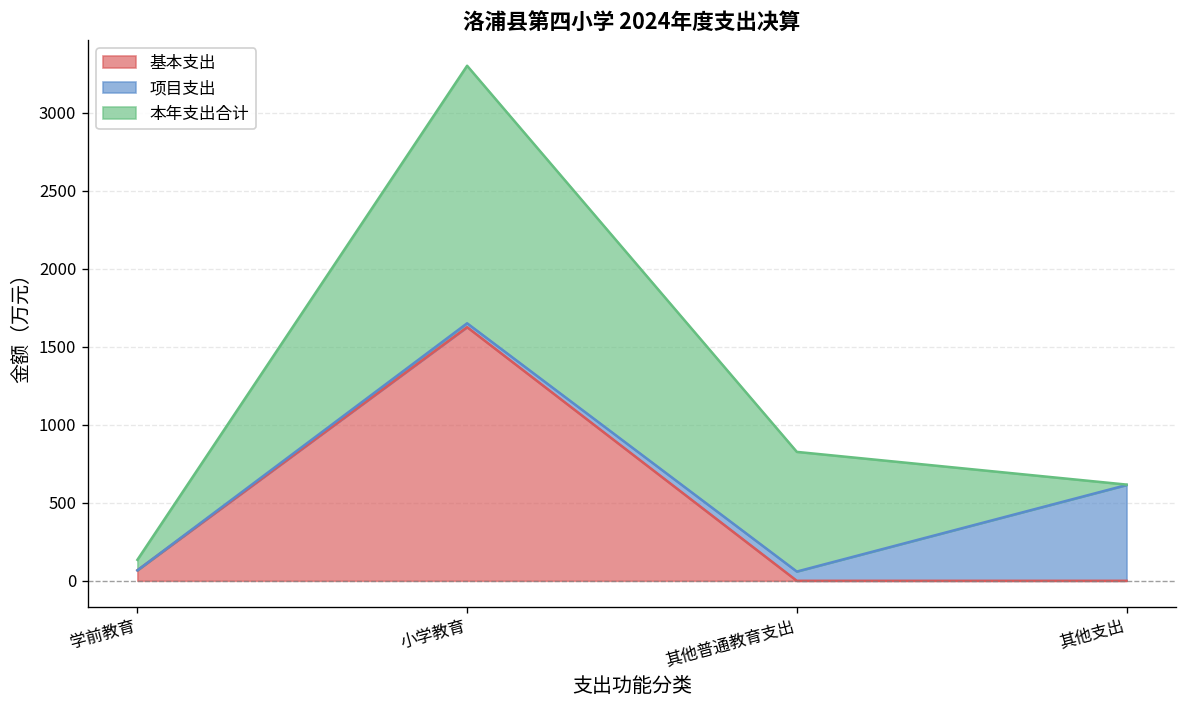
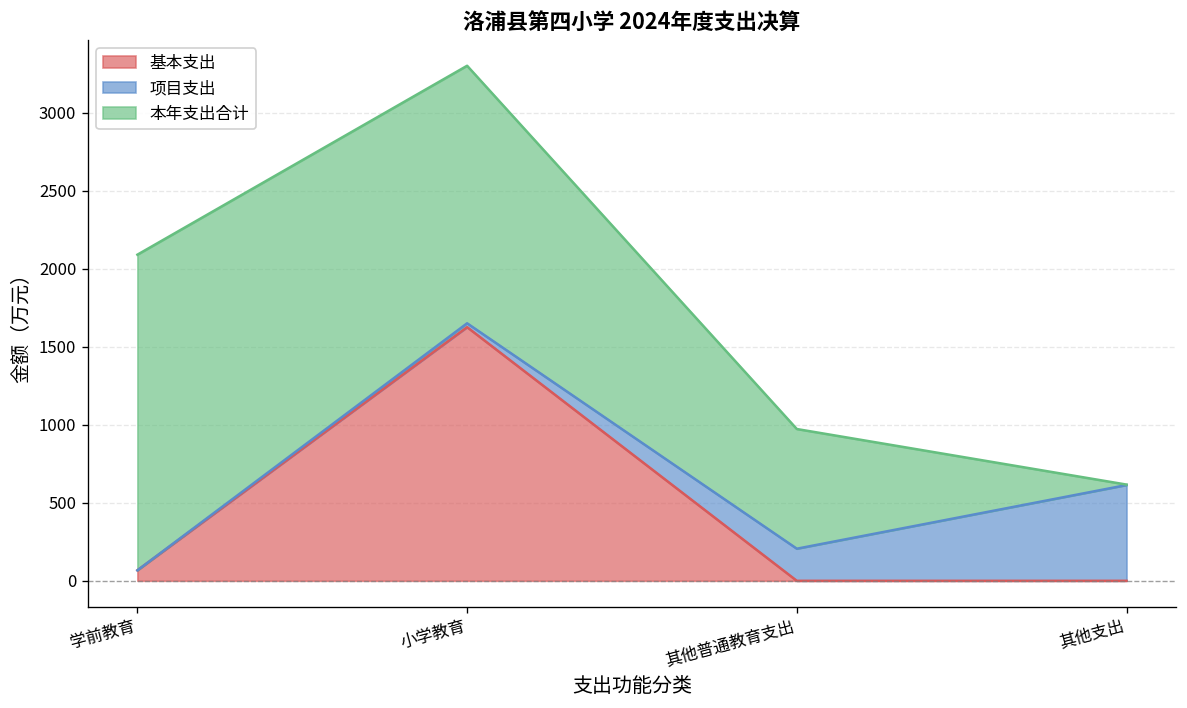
本年支出合计, 学前教育: 70 -> 2020
项目支出, 其他普通教育支出: 60 -> 210
